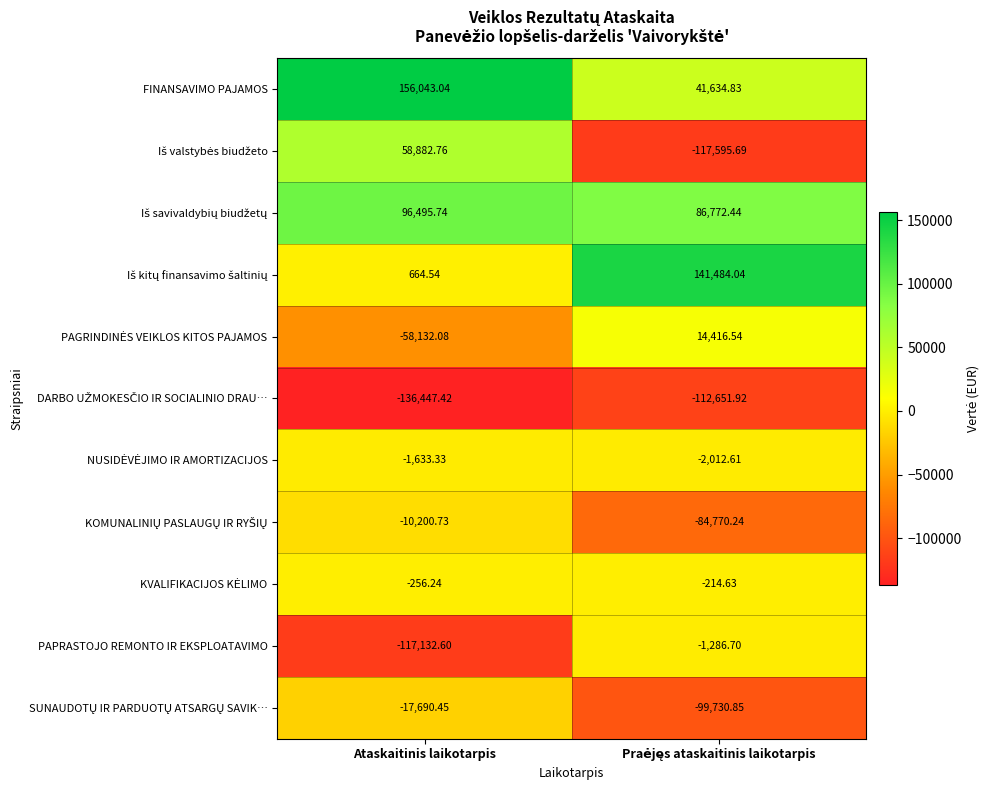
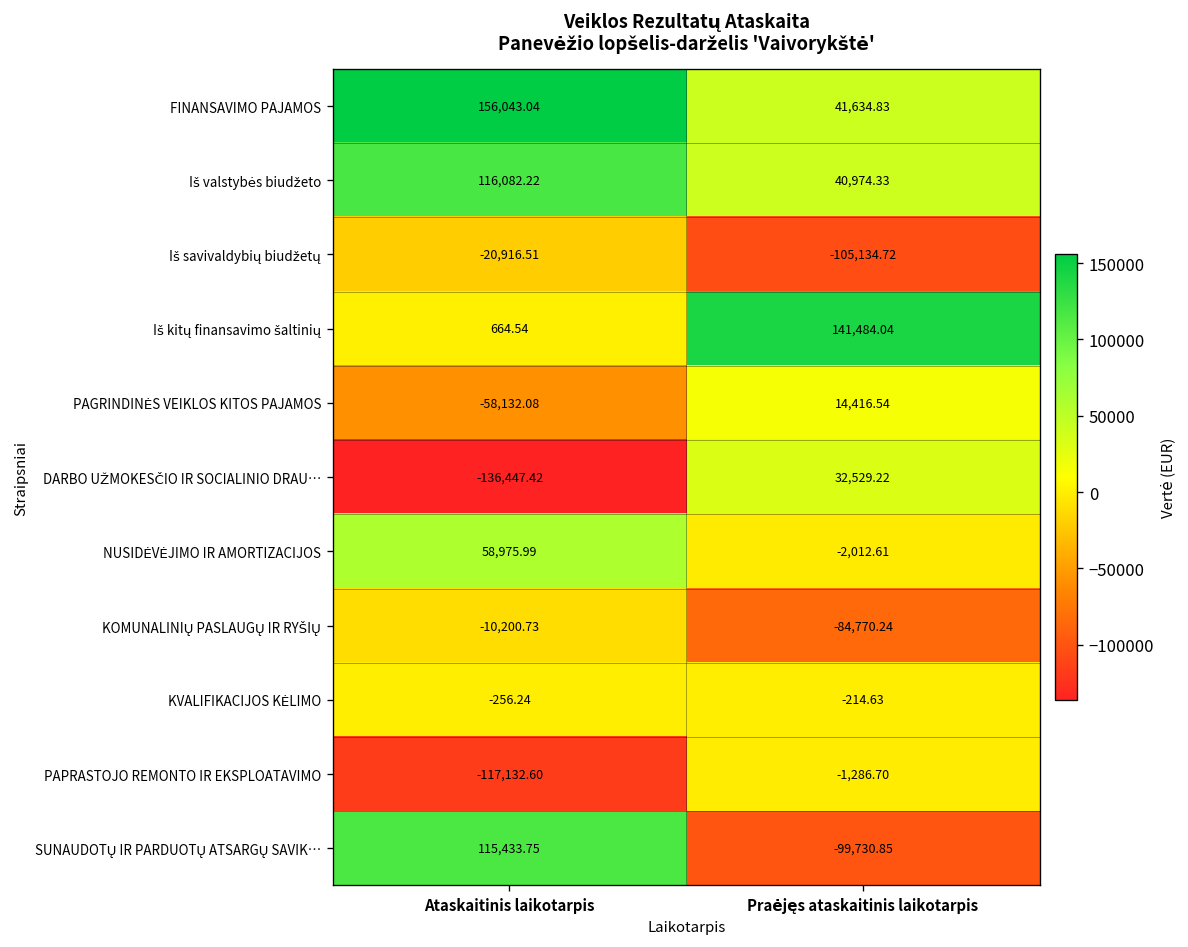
Iš valstybės biudžeto, Ataskaitinis laikotarpis: 58,882.76 -> 116,082.22
Iš valstybės biudžeto, Praėjęs ataskaitinis laikotarpis: -117,595.69 -> 40,974.33
Iš savivaldybių biudžetų, Ataskaitinis laikotarpis: 96,495.74 -> -20,916.51
Iš savivaldybių biudžetų, Praėjęs ataskaitinis laikotarpis: 86,772.44 -> -105,134.72
DARBO UŽMOKESČIO IR SOCIALINIO DRAU…, Praėjęs ataskaitinis laikotarpis: -112,651.92 -> 32,529.22
NUSIDĖVĖJIMO IR AMORTIZACIJOS, Ataskaitinis laikotarpis: -1,633.33 -> 58,975.99
SUNAUDOTŲ IR PARDUOTŲ ATSARGŲ SAVIK…, Ataskaitinis laikotarpis: -17,690.45 -> 115,433.75
